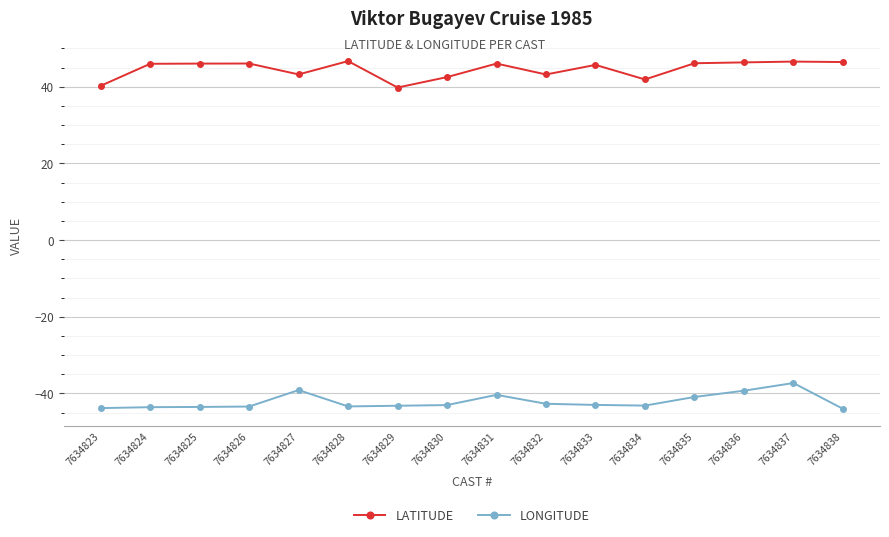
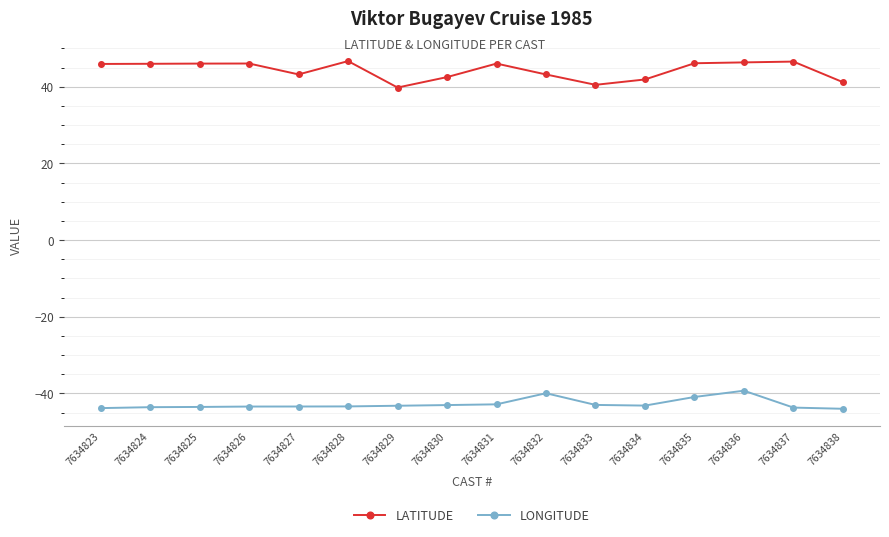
LATITUDE, 7634823: 40 -> 46
LONGITUDE, 7634827: -39 -> -43
LONGITUDE, 7634831: -40 -> -43
LONGITUDE, 7634832: -43 -> -40
LATITUDE, 7634833: 46 -> 41
LONGITUDE, 7634837: -37 -> -44
LATITUDE, 7634838: 46 -> 41
